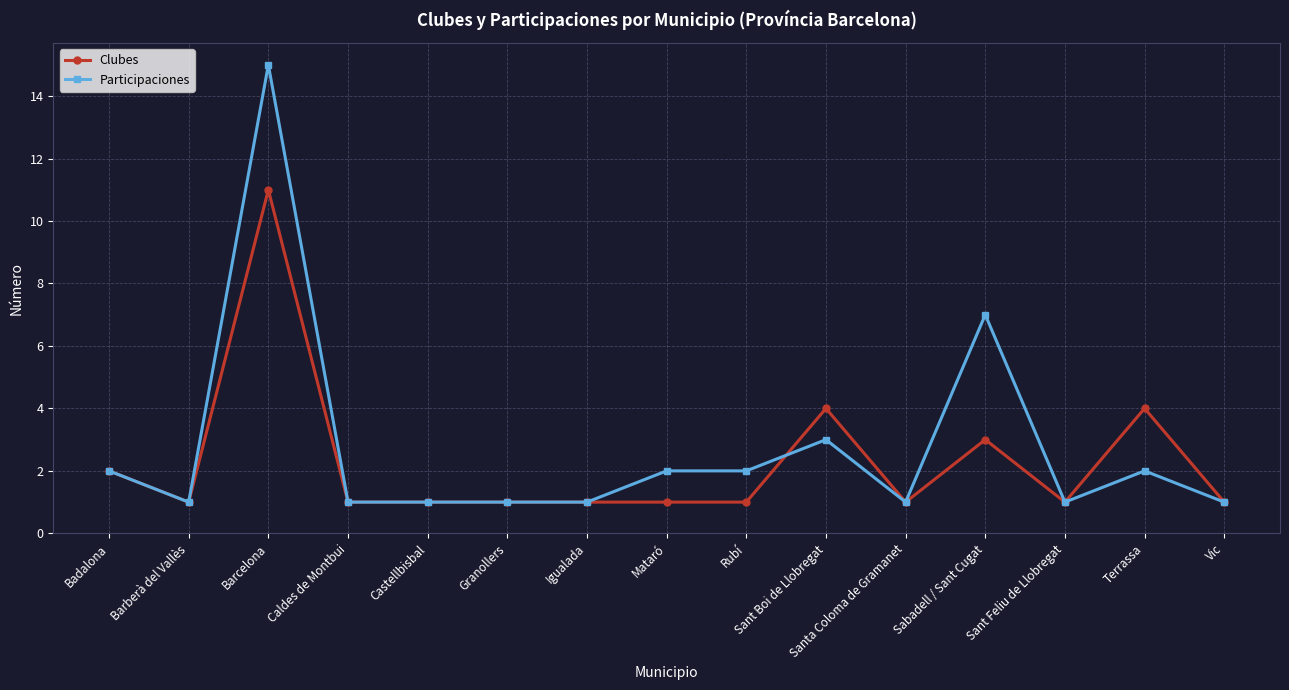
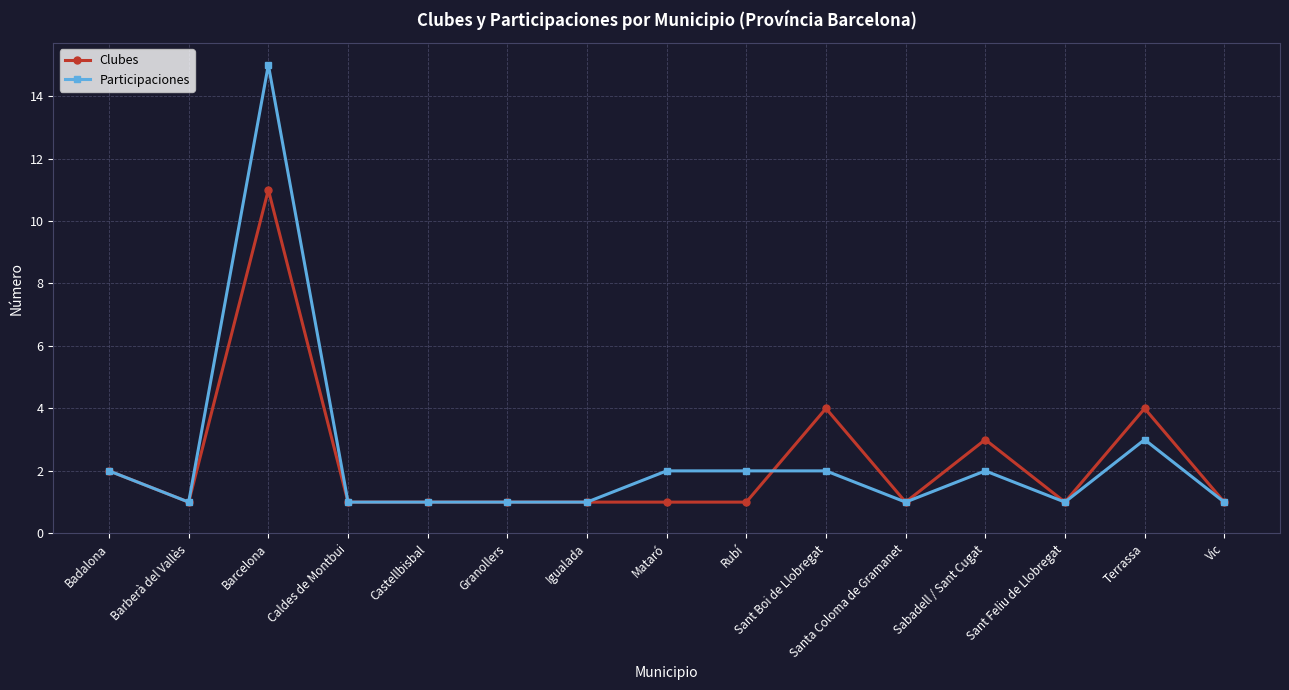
Participaciones, Sant Boi de Llobregat: 3 -> 2
Participaciones, Sabadell / Sant Cugat: 7 -> 2
Participaciones, Terrassa: 2 -> 3
